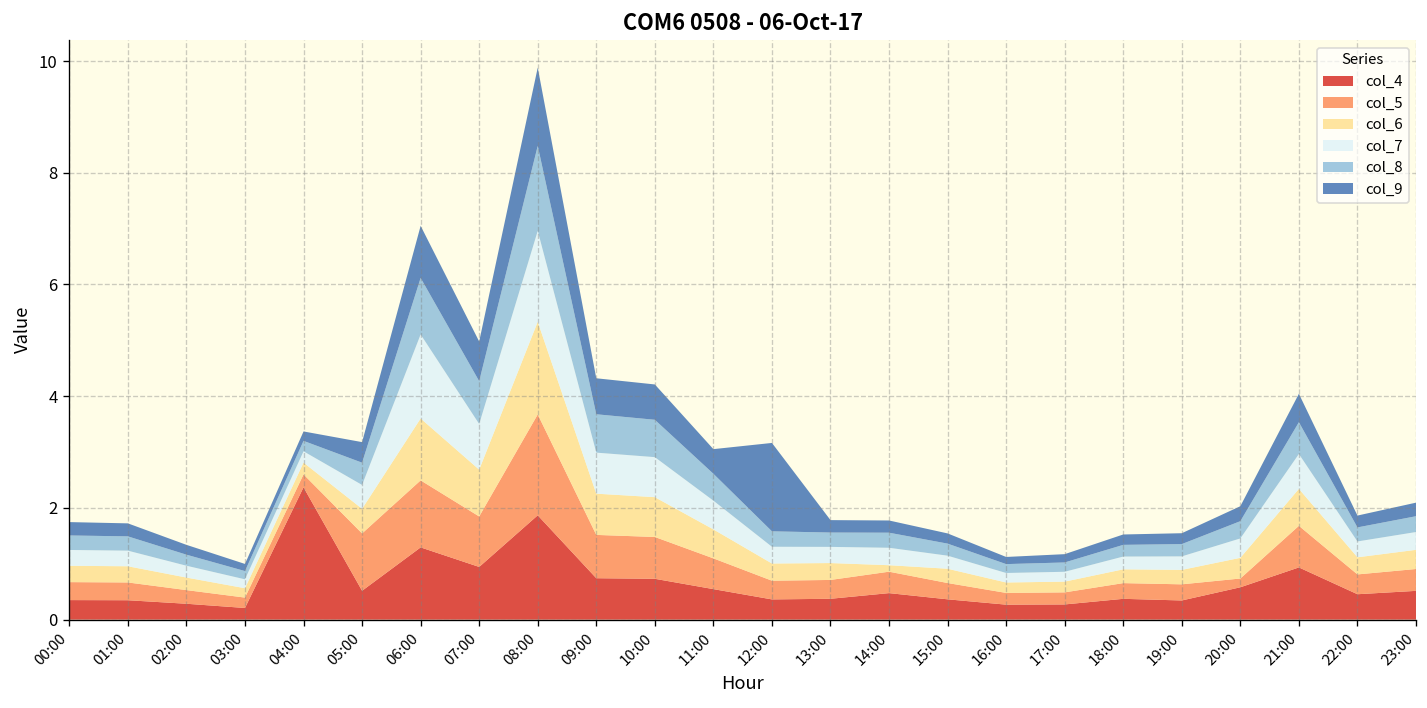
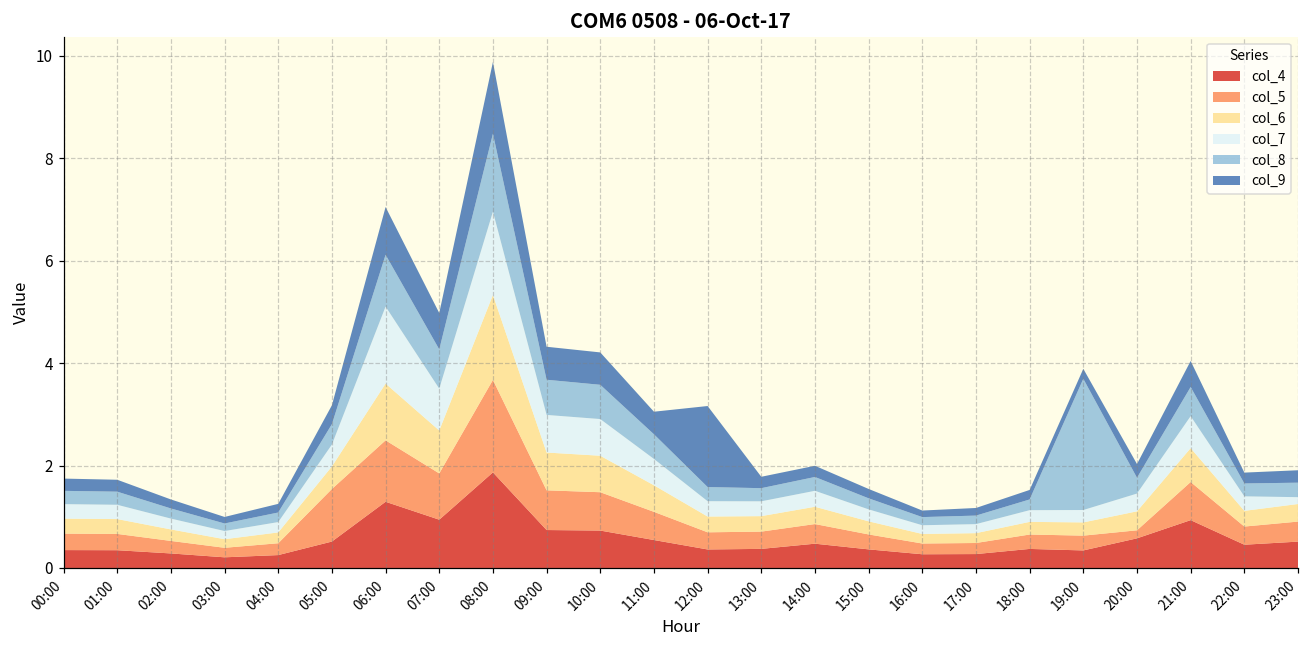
col_4, 04:00: 2.4 -> 0.3
col_6, 14:00: 0.1 -> 0.3
col_8, 19:00: 0.2 -> 2.6
col_7, 23:00: 0.3 -> 0.1
